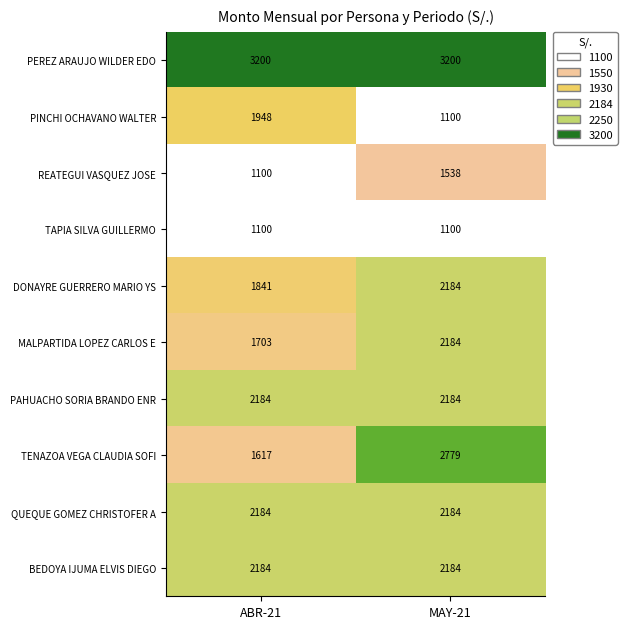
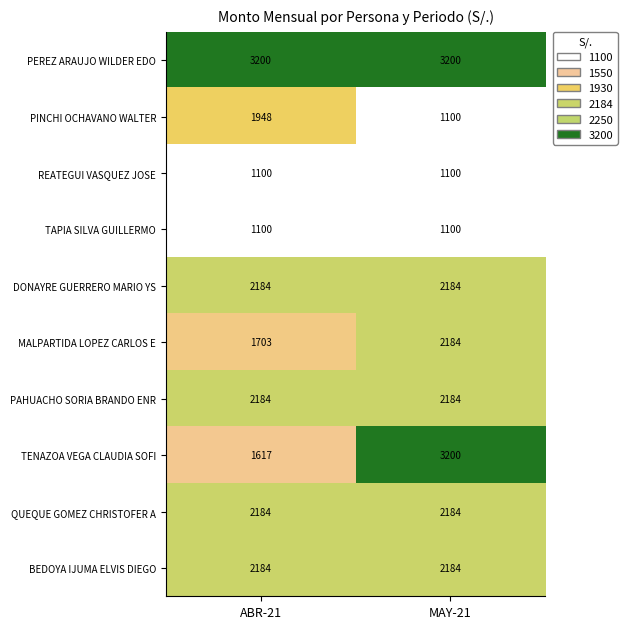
REATEGUI VASQUEZ JOSE, MAY-21: 1538 -> 1100
DONAYRE GUERRERO MARIO YS, ABR-21: 1841 -> 2184
TENAZOA VEGA CLAUDIA SOFI, MAY-21: 2779 -> 3200
